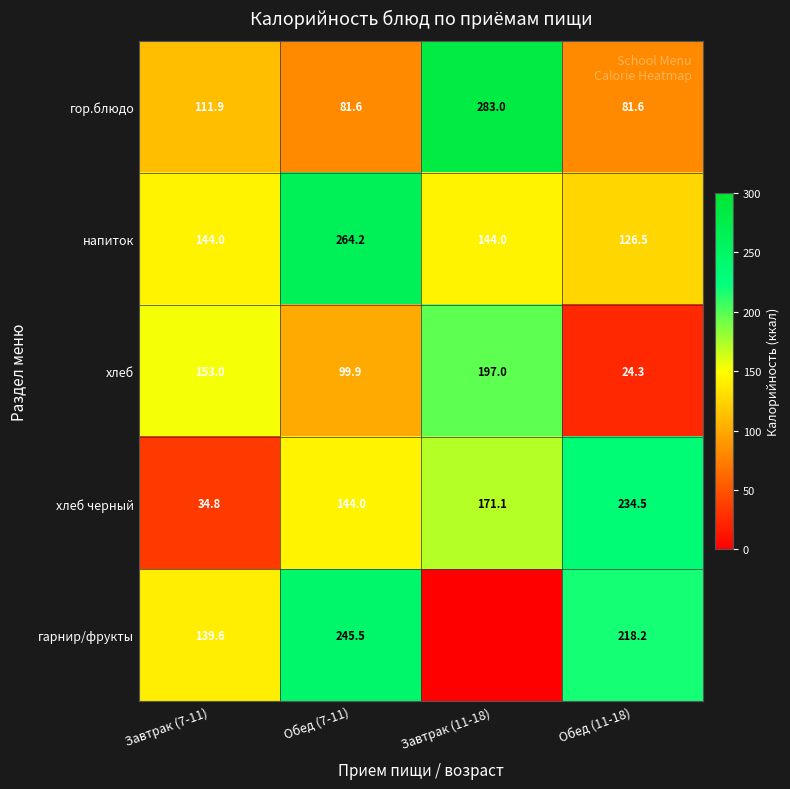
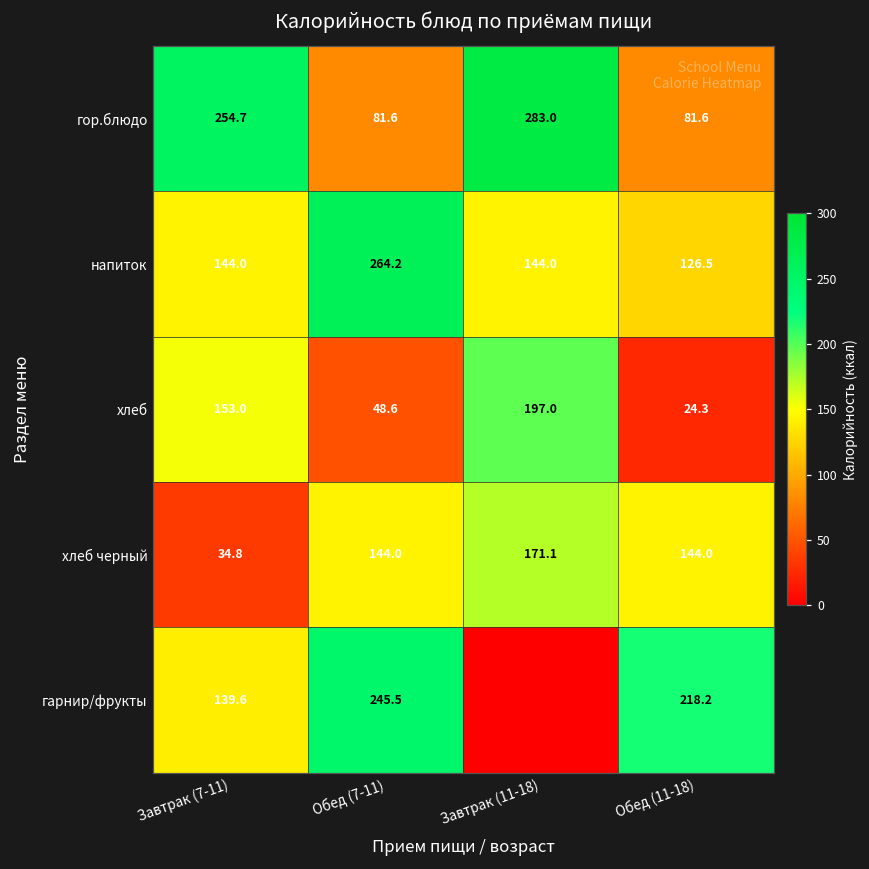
гор.блюдо, Завтрак (7-11): 111.9 -> 254.7
хлеб, Обед (7-11): 99.9 -> 48.6
хлеб черный, Обед (11-18): 234.5 -> 144.0
